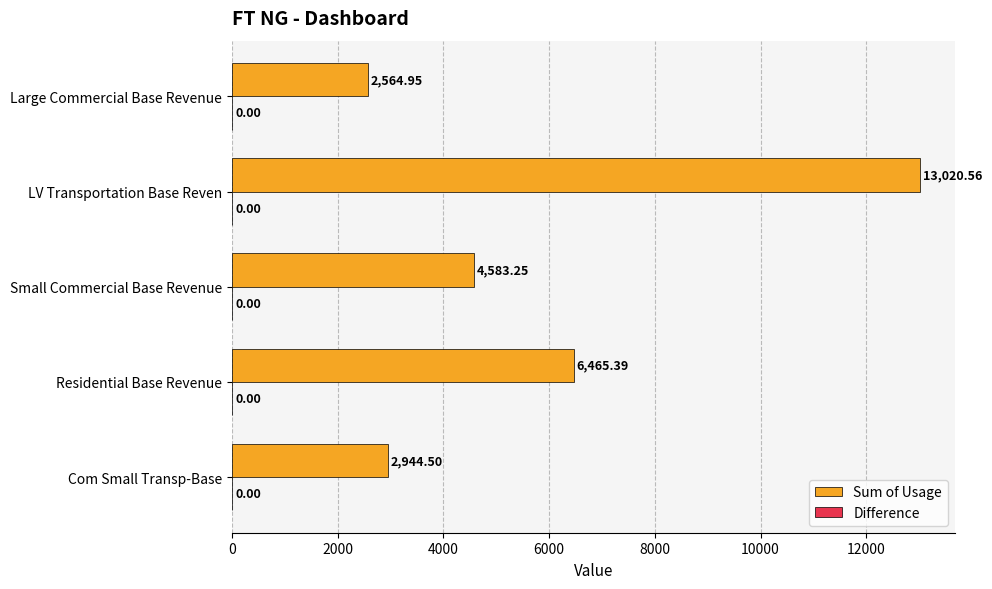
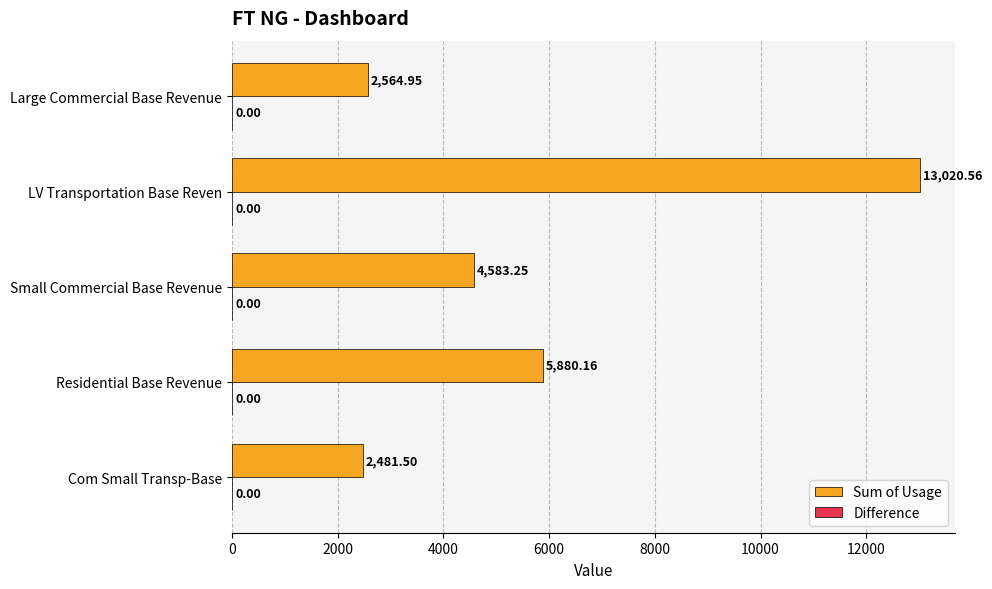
Sum of Usage, Residential Base Revenue: 6,465.39 -> 5,880.16
Sum of Usage, Com Small Transp-Base: 2,944.50 -> 2,481.50
